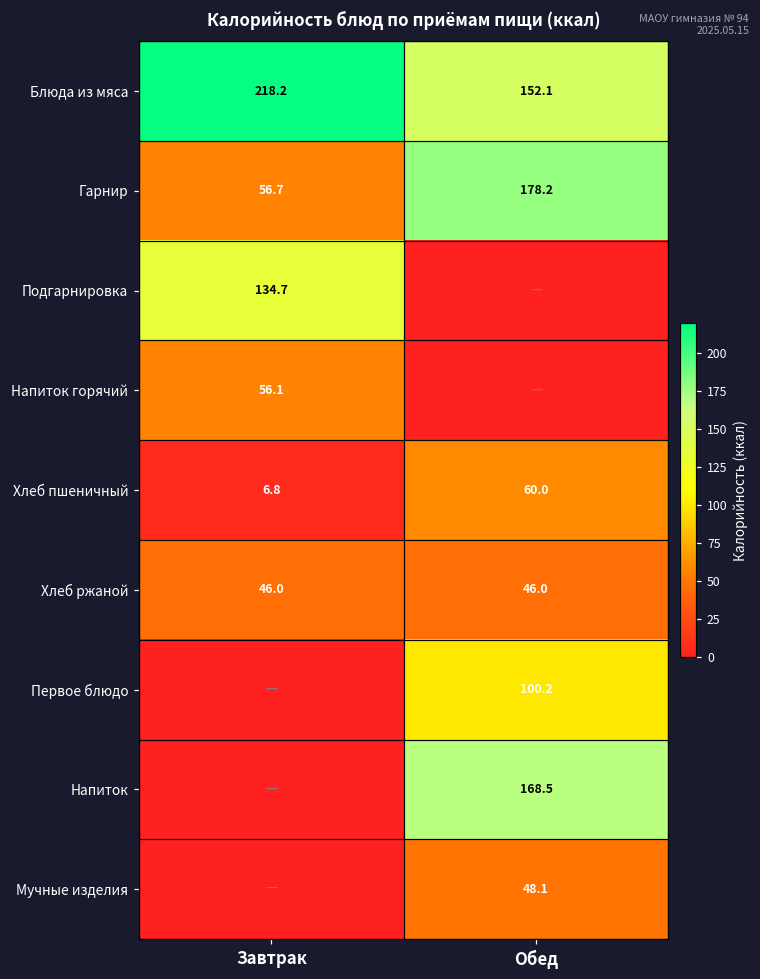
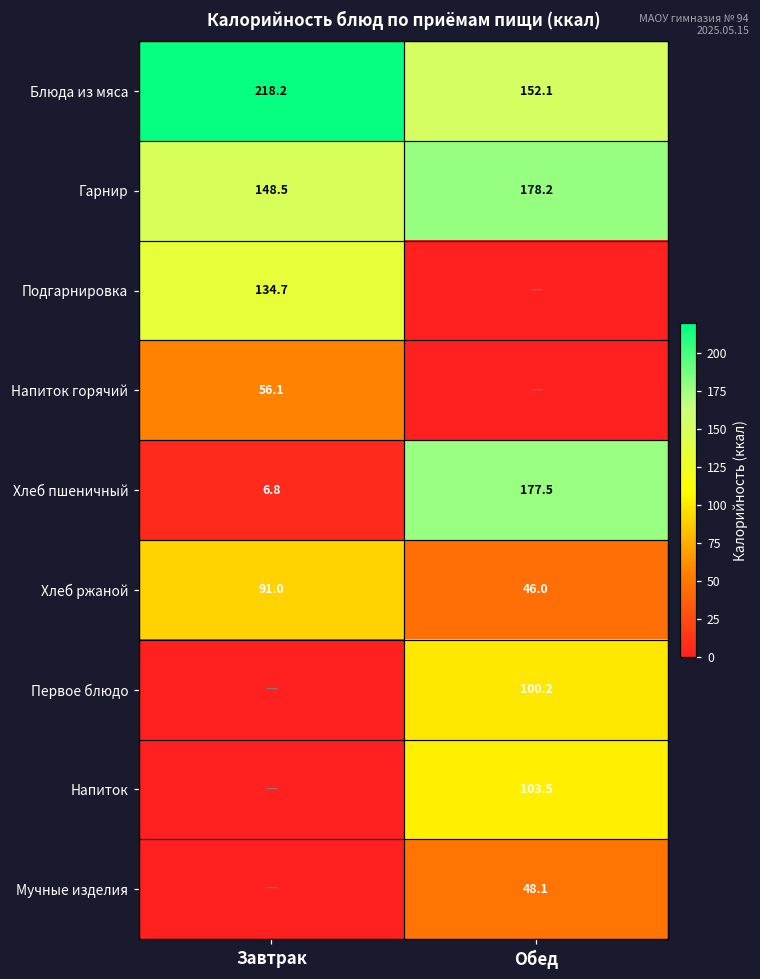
Гарнир, Завтрак: 56.7 -> 148.5
Хлеб пшеничный, Обед: 60.0 -> 177.5
Хлеб ржаной, Завтрак: 46.0 -> 91.0
Напиток, Обед: 168.5 -> 103.5
